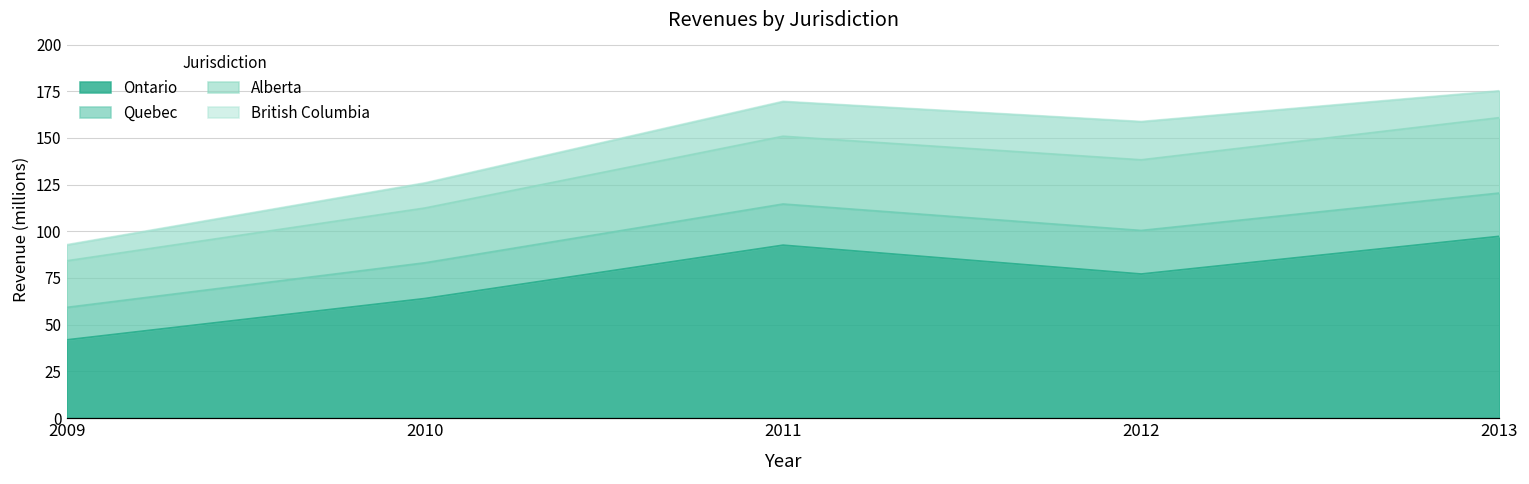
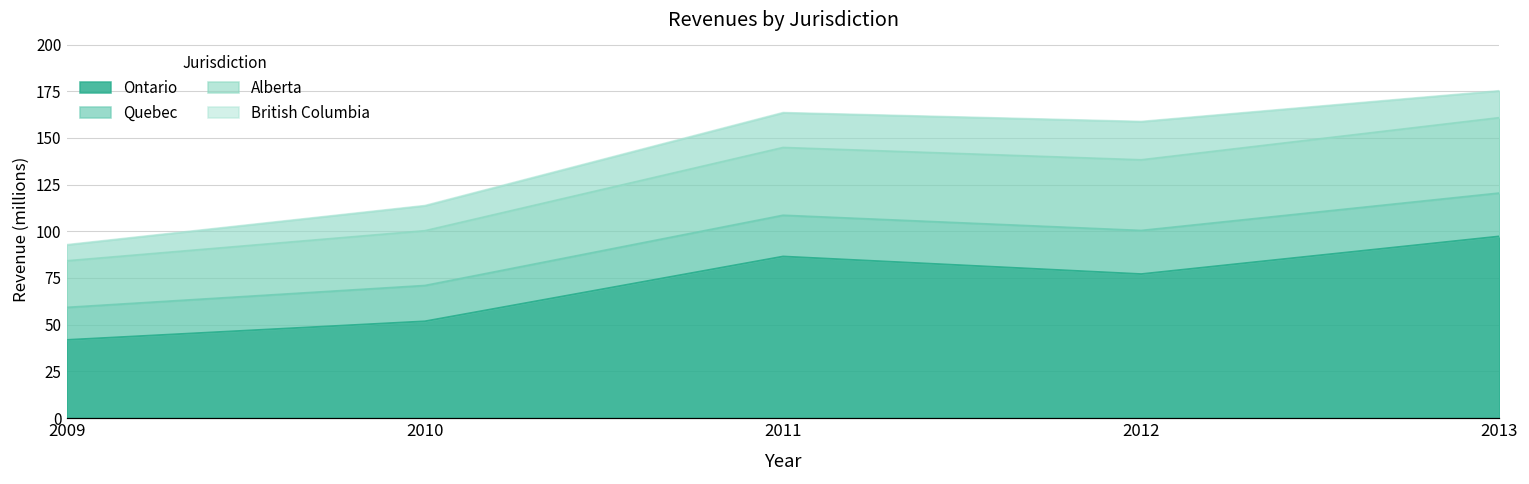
Ontario, 2010: 64 -> 52
Ontario, 2011: 93 -> 87
